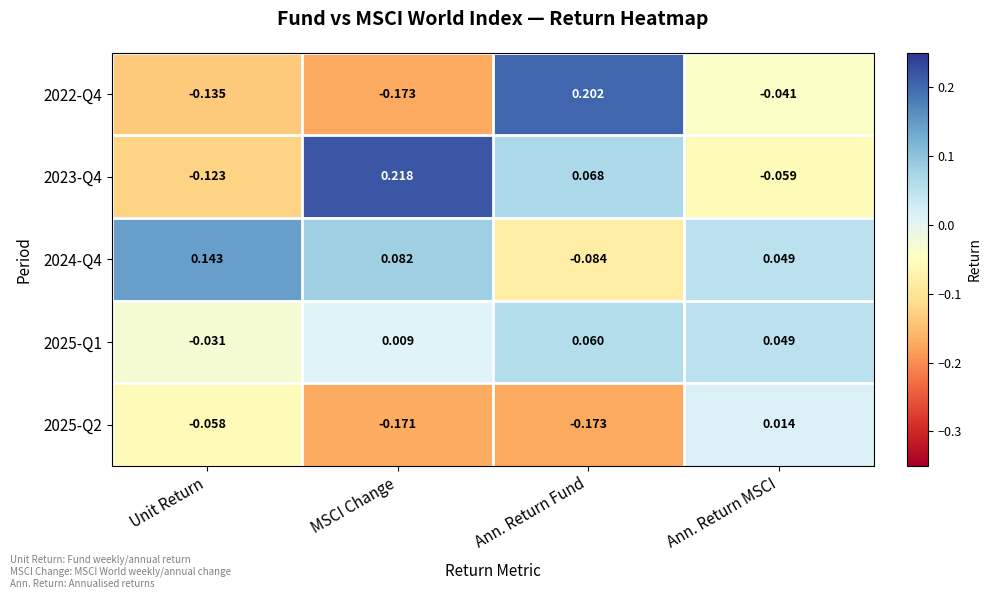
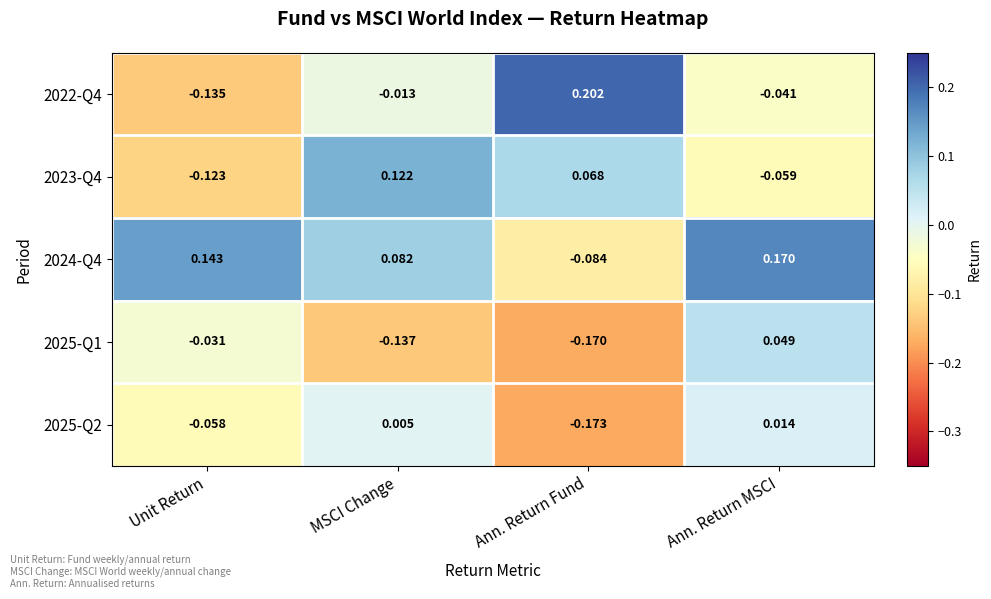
2022-Q4, MSCI Change: -0.173 -> -0.013
2023-Q4, MSCI Change: 0.218 -> 0.122
2024-Q4, Ann. Return MSCI: 0.049 -> 0.170
2025-Q1, MSCI Change: 0.009 -> -0.137
2025-Q1, Ann. Return Fund: 0.060 -> -0.170
2025-Q2, MSCI Change: -0.171 -> 0.005
